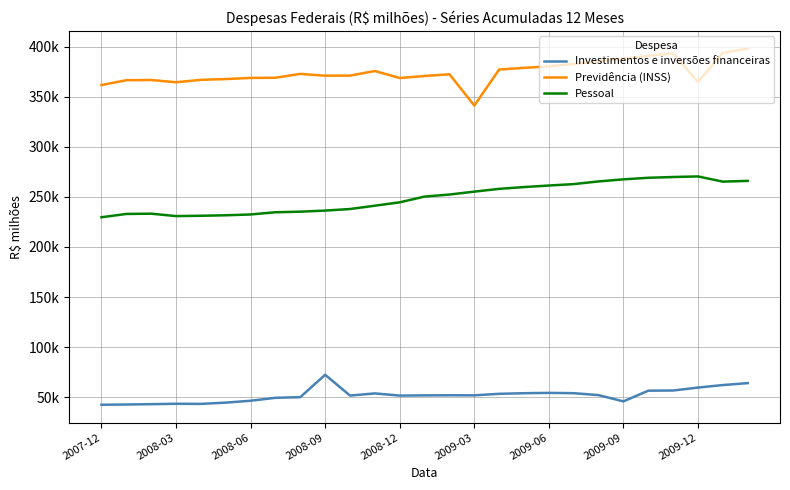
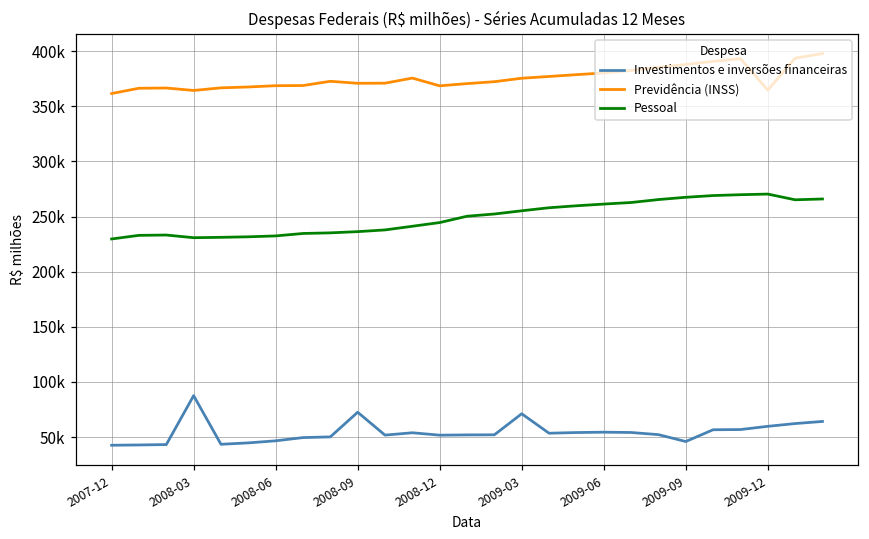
Investimentos e inversões financeiras, 2008-03: 44000 -> 88000
Investimentos e inversões financeiras, 2009-03: 52000 -> 71000
Previdência (INSS), 2009-03: 341000 -> 376000
